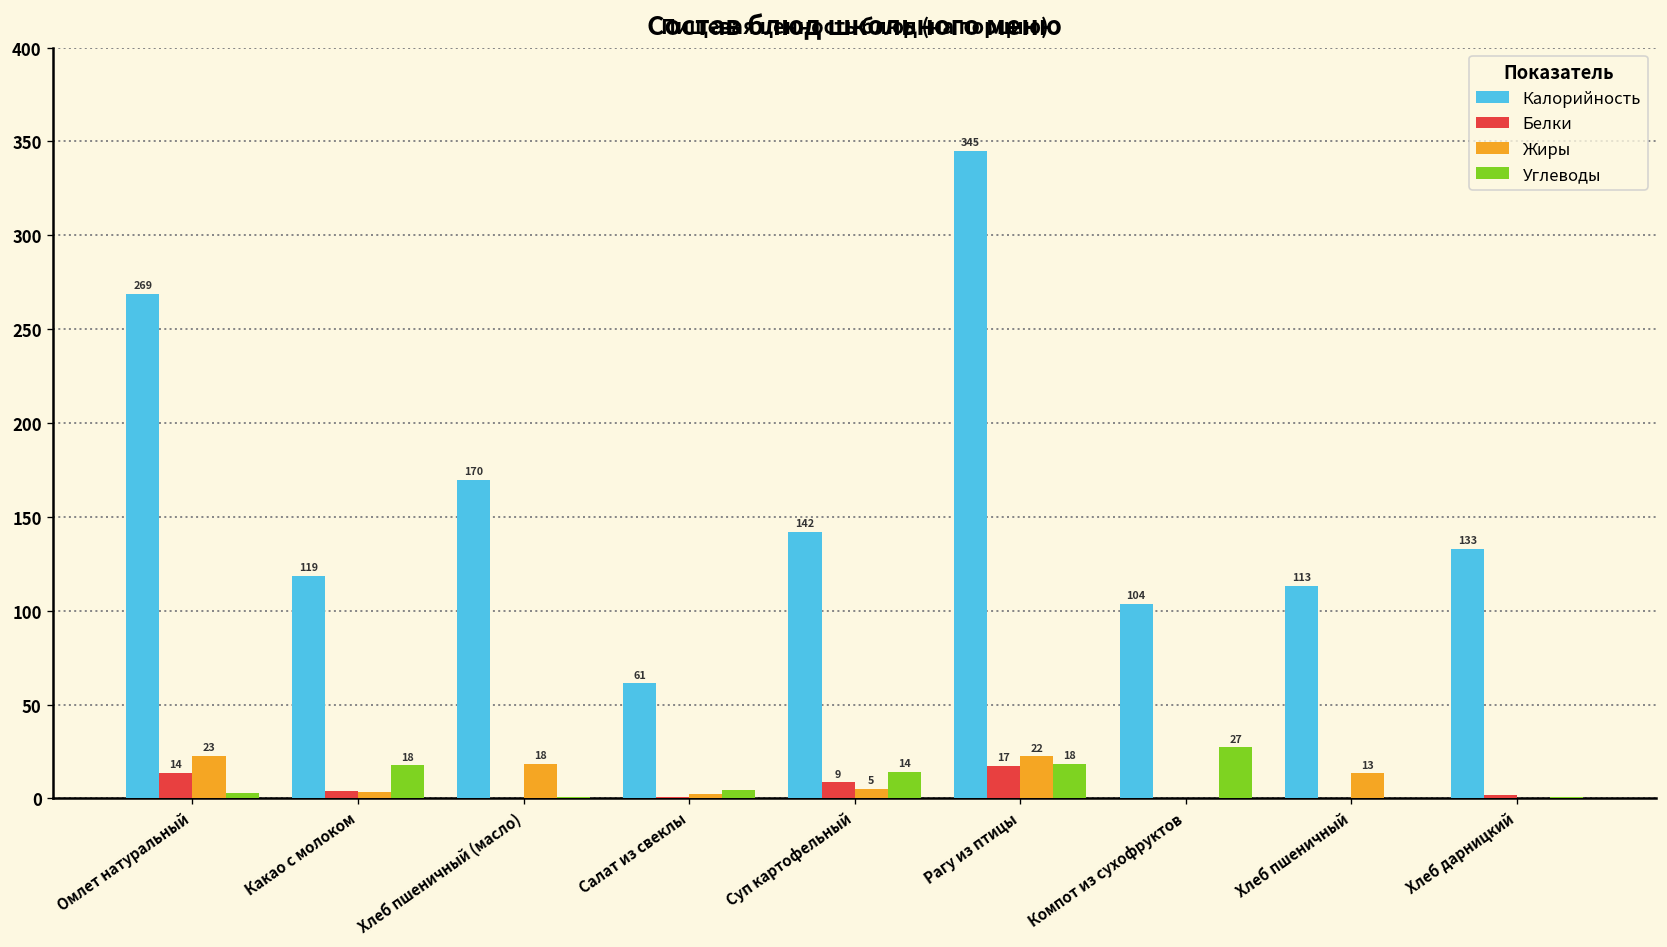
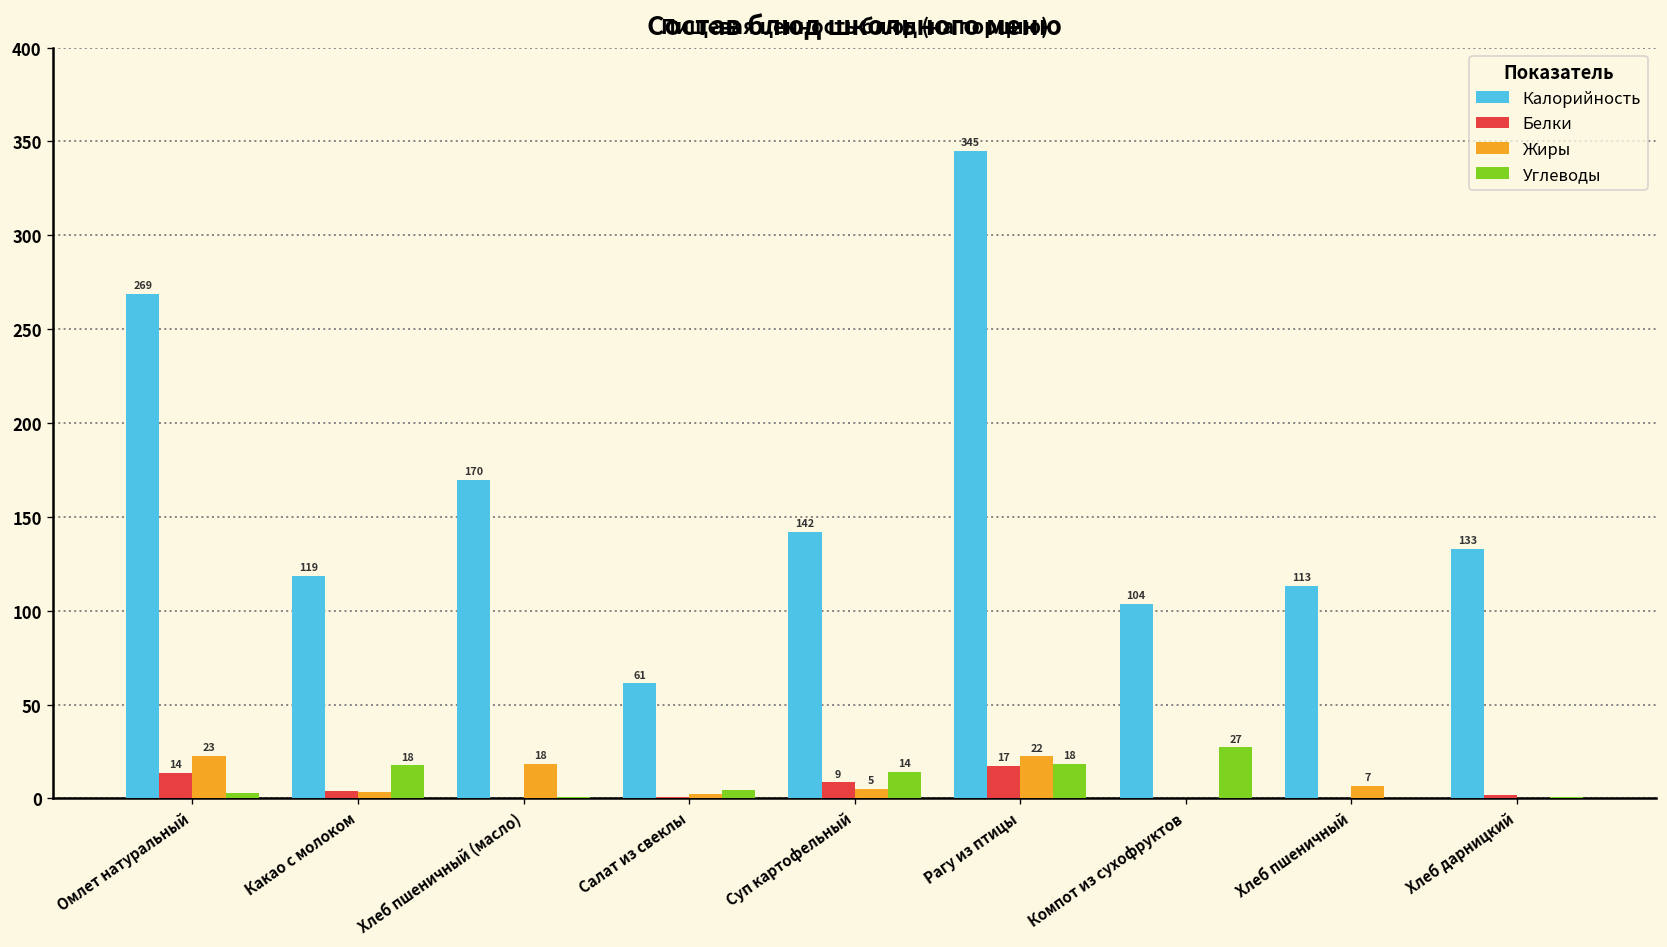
Жиры, Хлеб пшеничный: 13 -> 7
